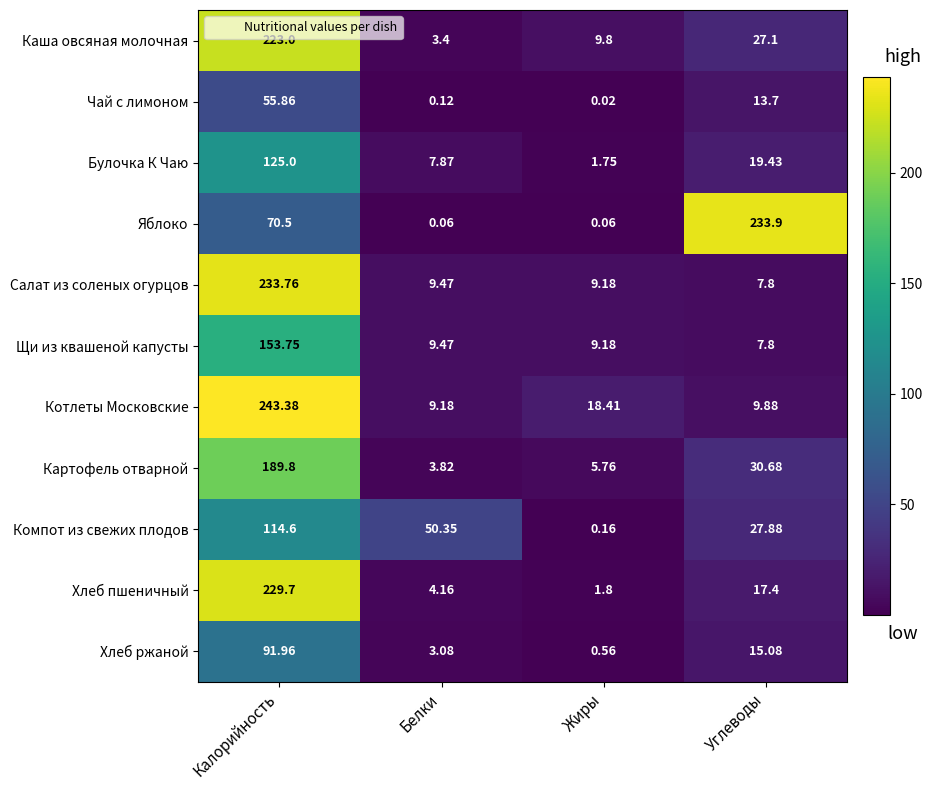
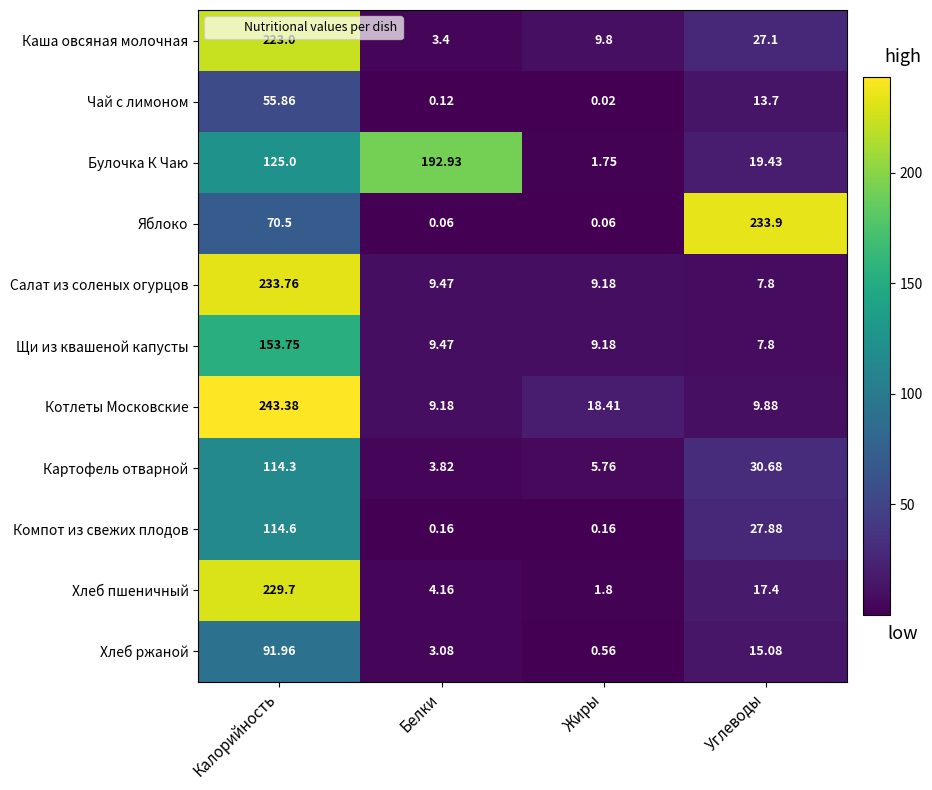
Булочка К Чаю, Белки: 7.87 -> 192.93
Картофель отварной, Калорийность: 189.8 -> 114.3
Компот из свежих плодов, Белки: 50.35 -> 0.16
